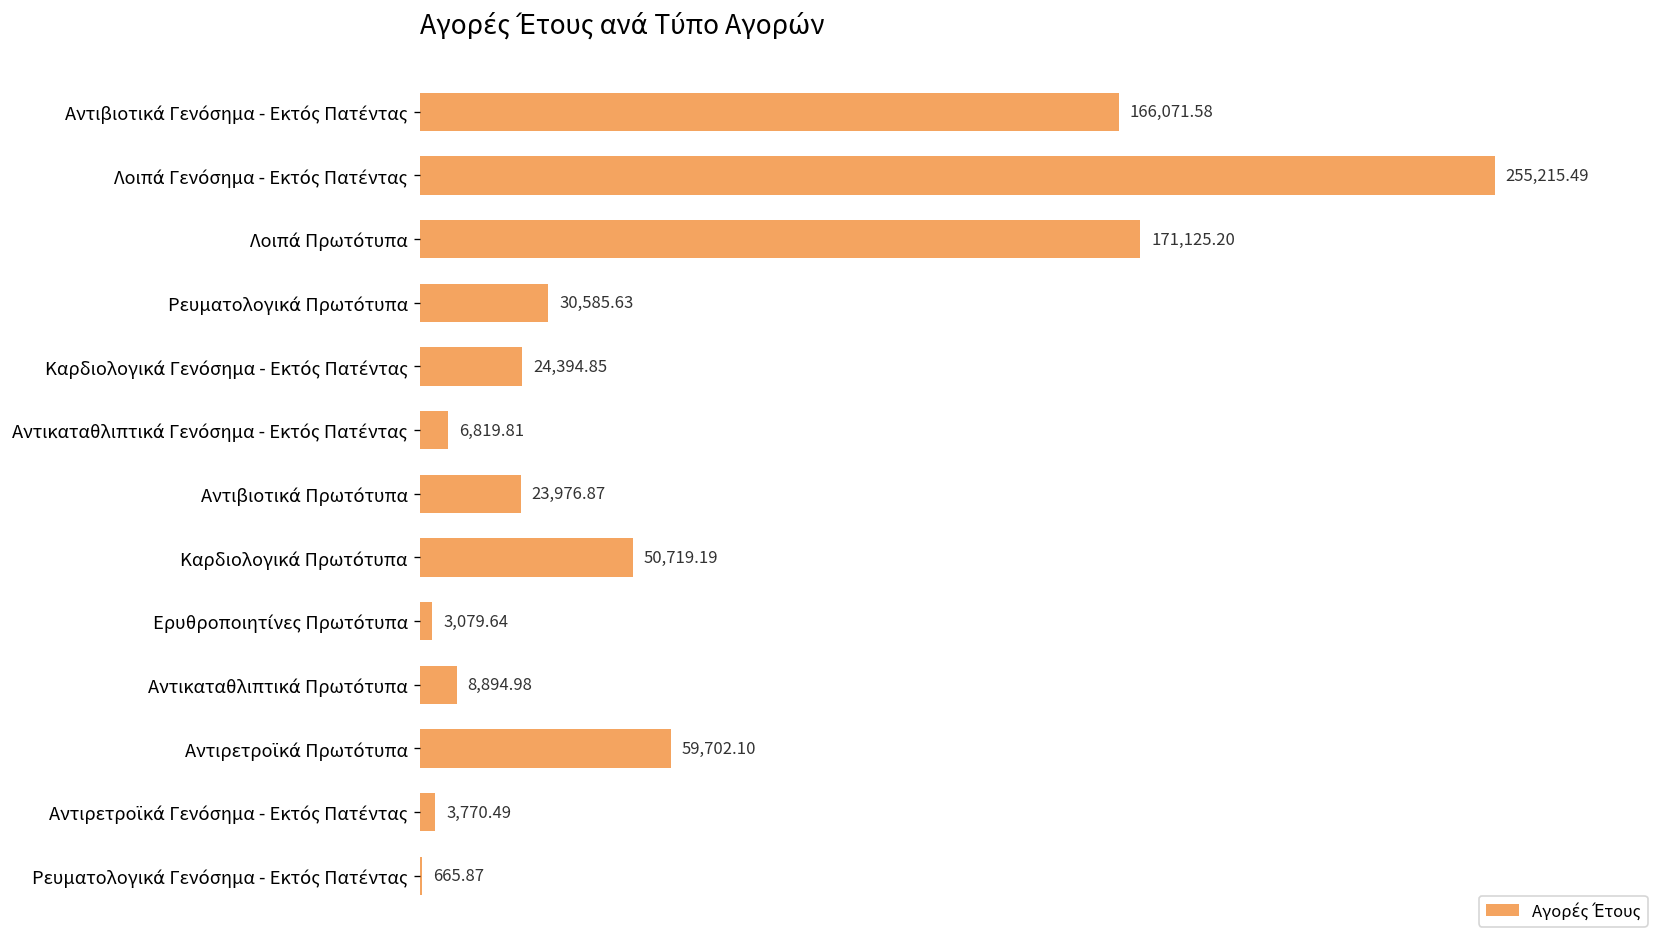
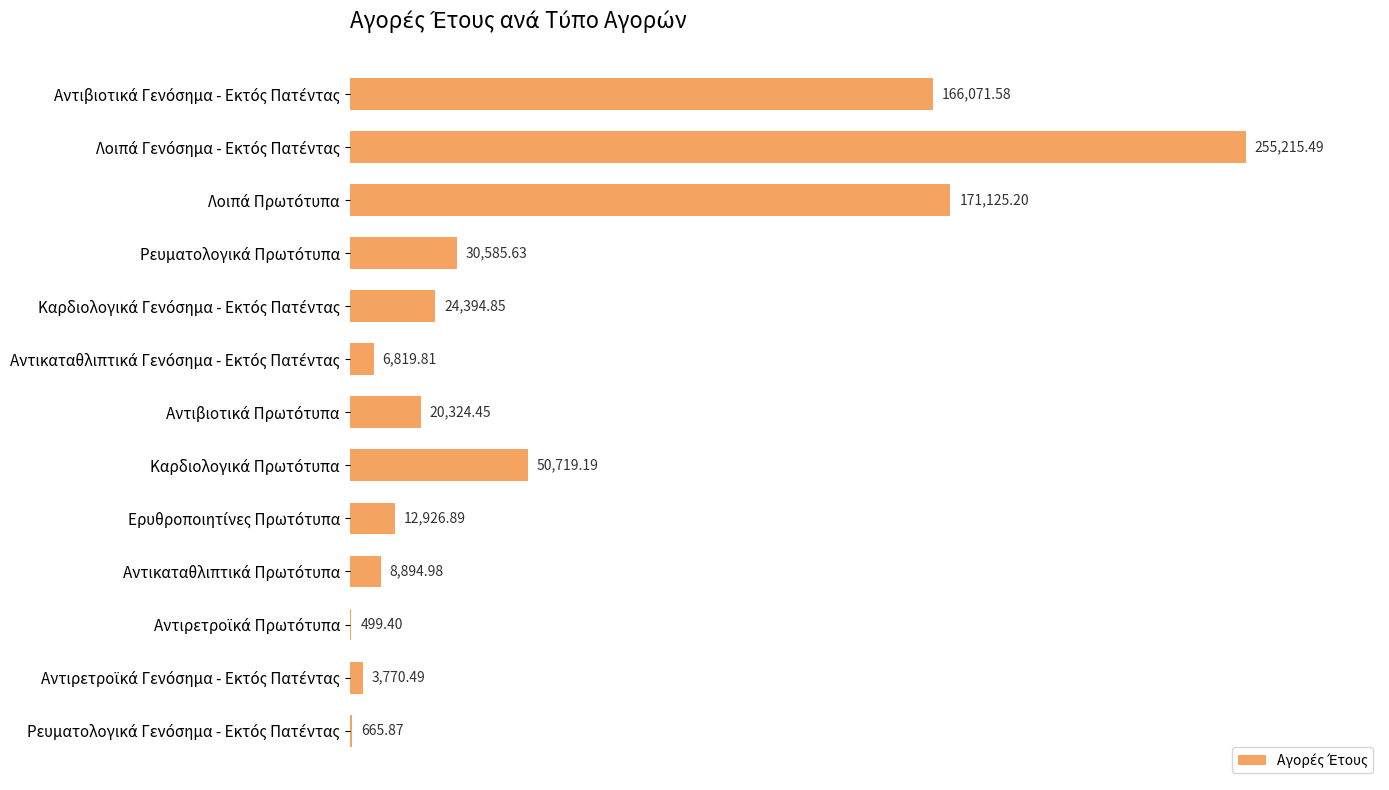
Αντιβιοτικά Πρωτότυπα: 23,976.87 -> 20,324.45
Ερυθροποιητίνες Πρωτότυπα: 3,079.64 -> 12,926.89
Αντιρετροϊκά Πρωτότυπα: 59,702.10 -> 499.40
